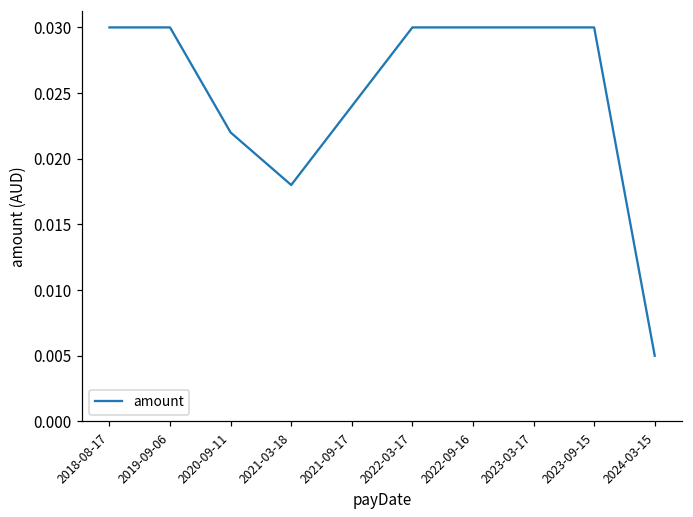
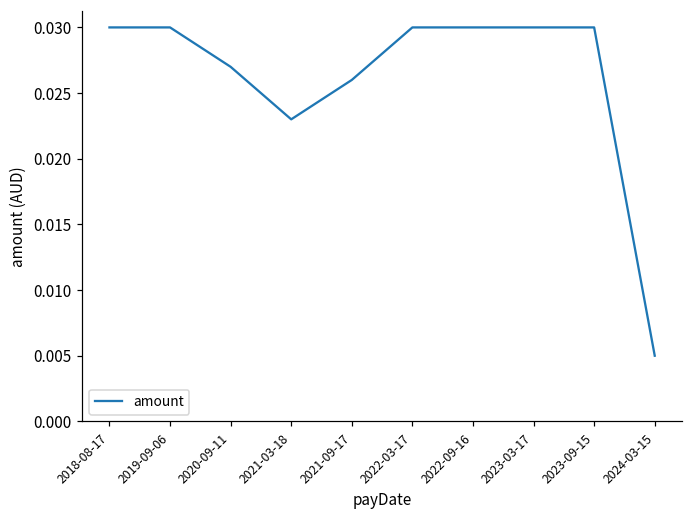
2020-09-11: 0.022 -> 0.027
2021-03-18: 0.018 -> 0.023
2021-09-17: 0.024 -> 0.026
